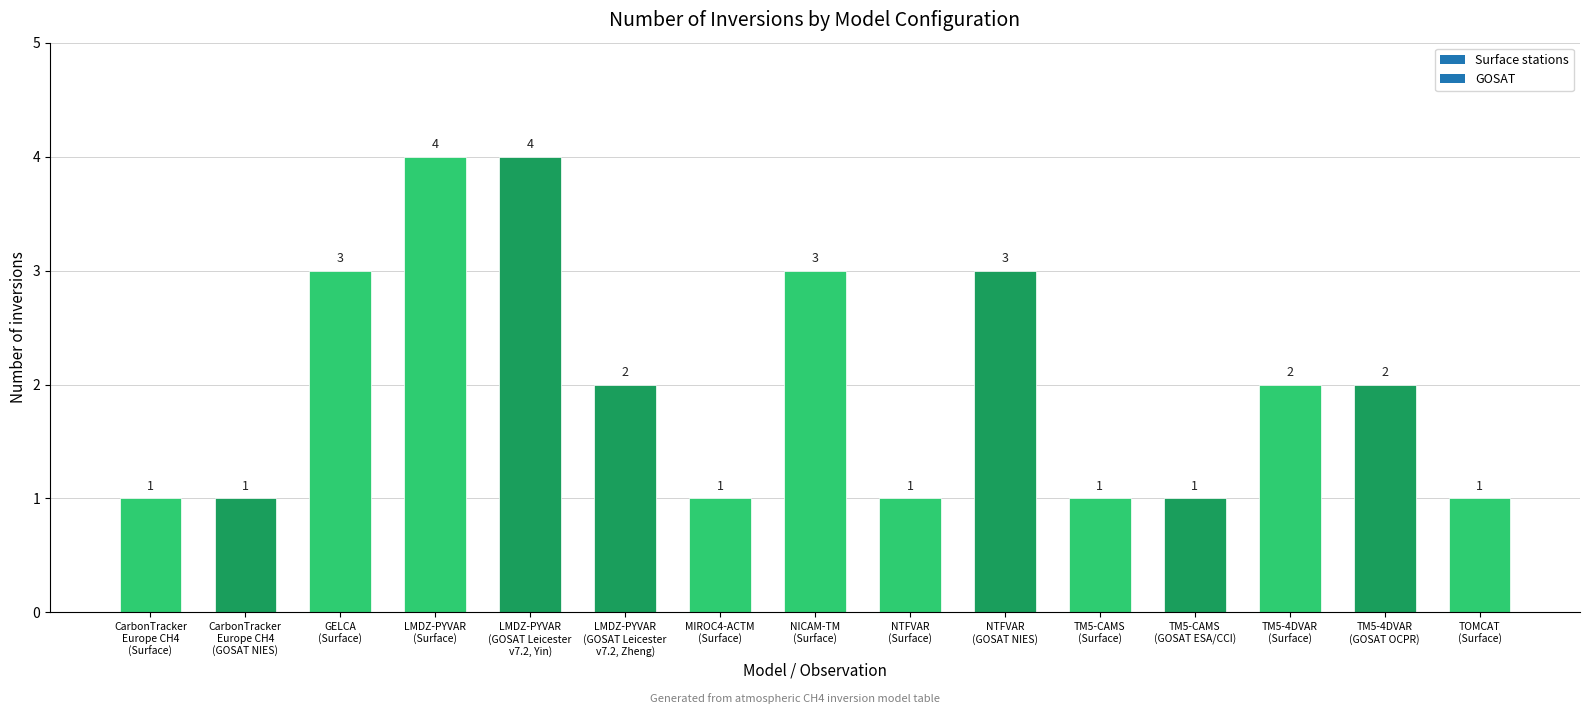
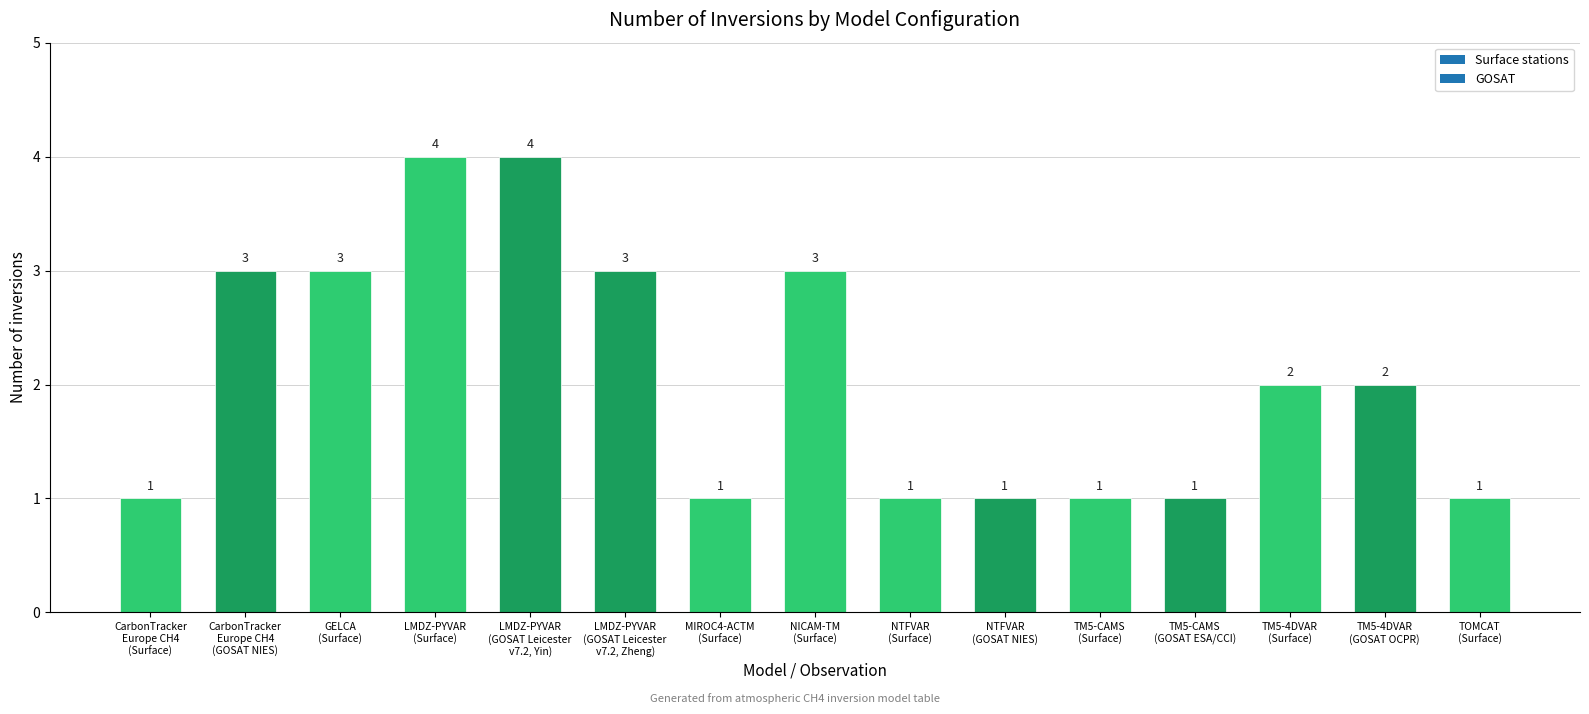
CarbonTracker Europe CH4 (GOSAT NIES): 1 -> 3
LMDZ-PYVAR (GOSAT Leicester v7.2, Zheng): 2 -> 3
NTFVAR (GOSAT NIES): 3 -> 1
